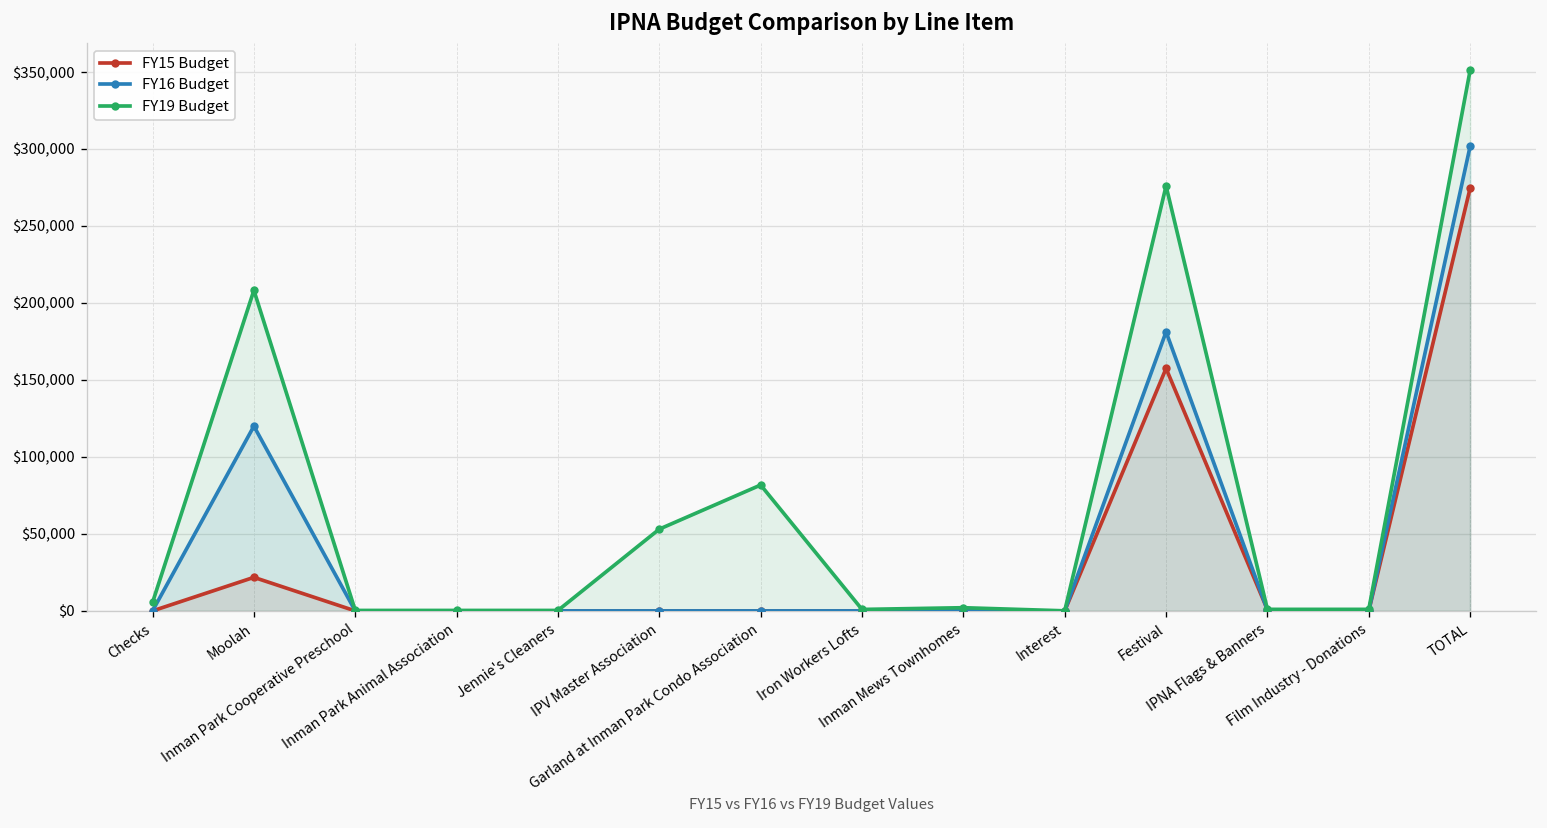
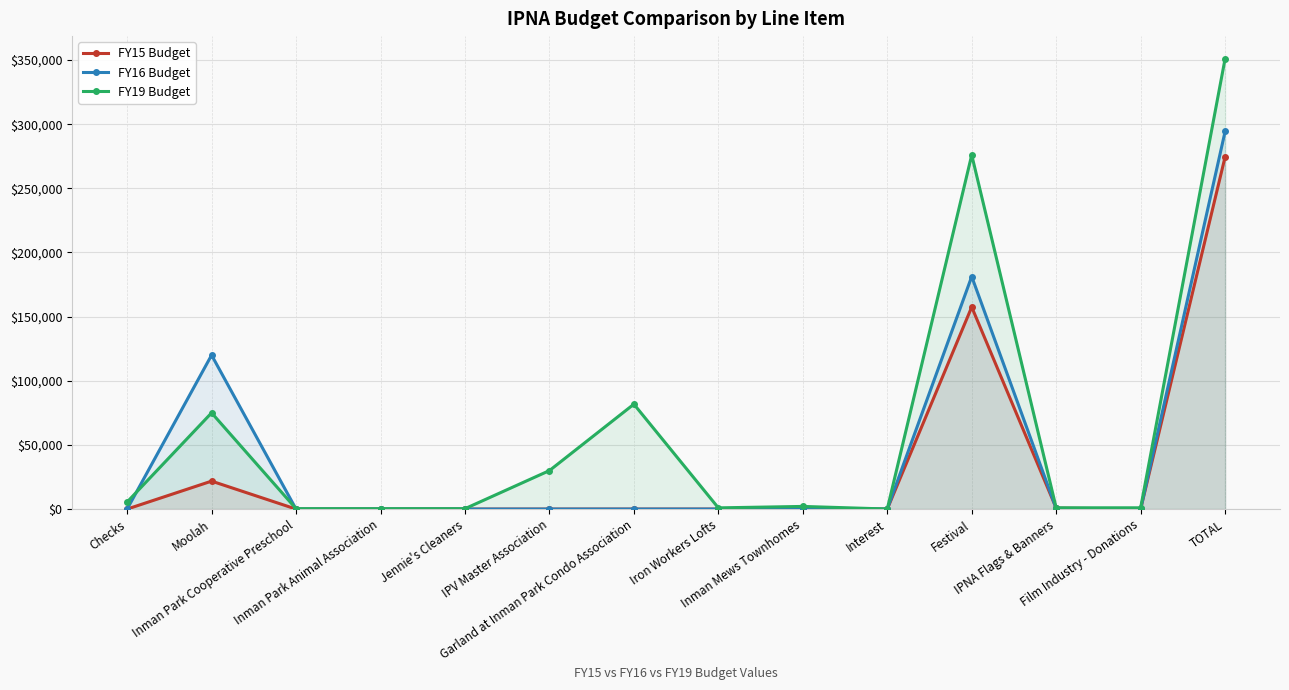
FY19 Budget, Moolah: $208,000 -> $75,000
FY19 Budget, IPV Master Association: $53,000 -> $30,000
FY16 Budget, TOTAL: $302,000 -> $294,000
